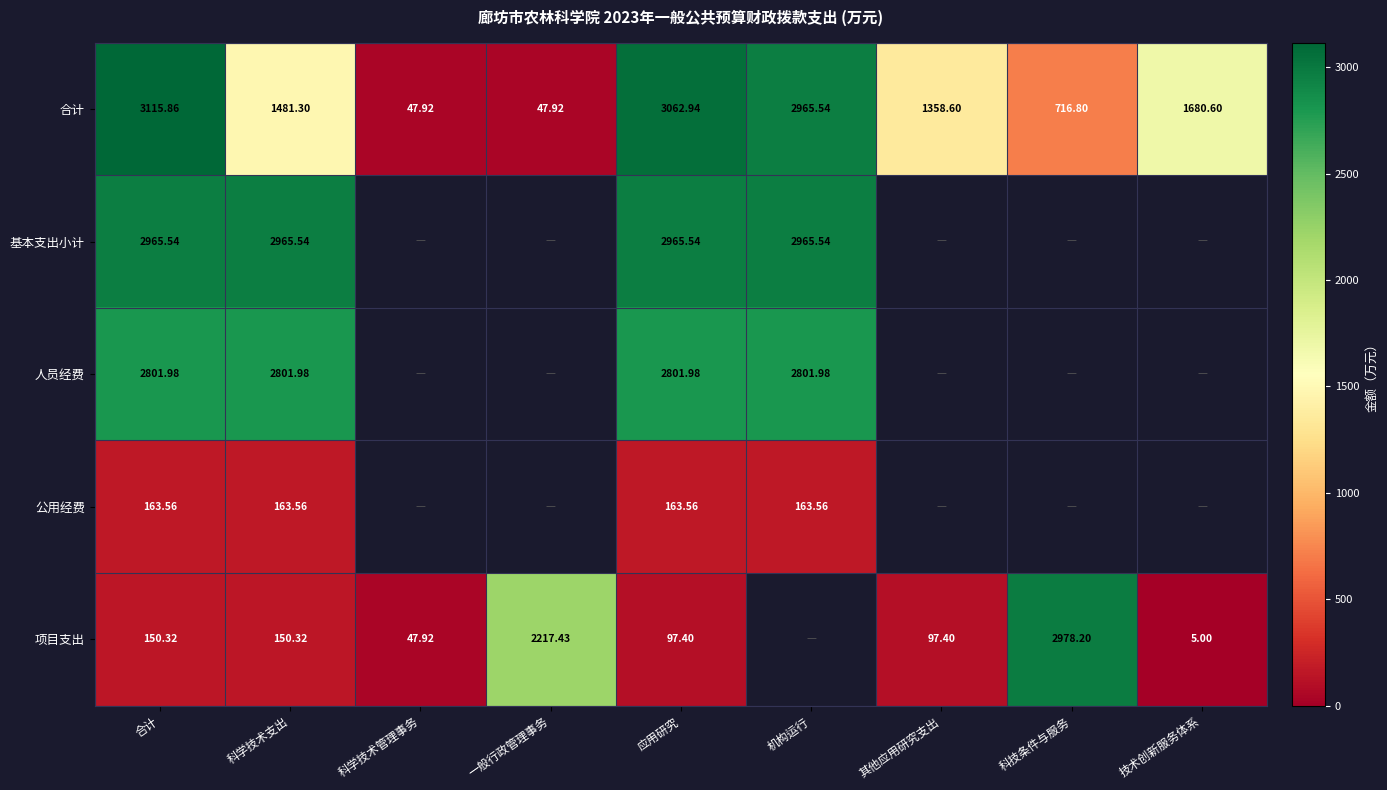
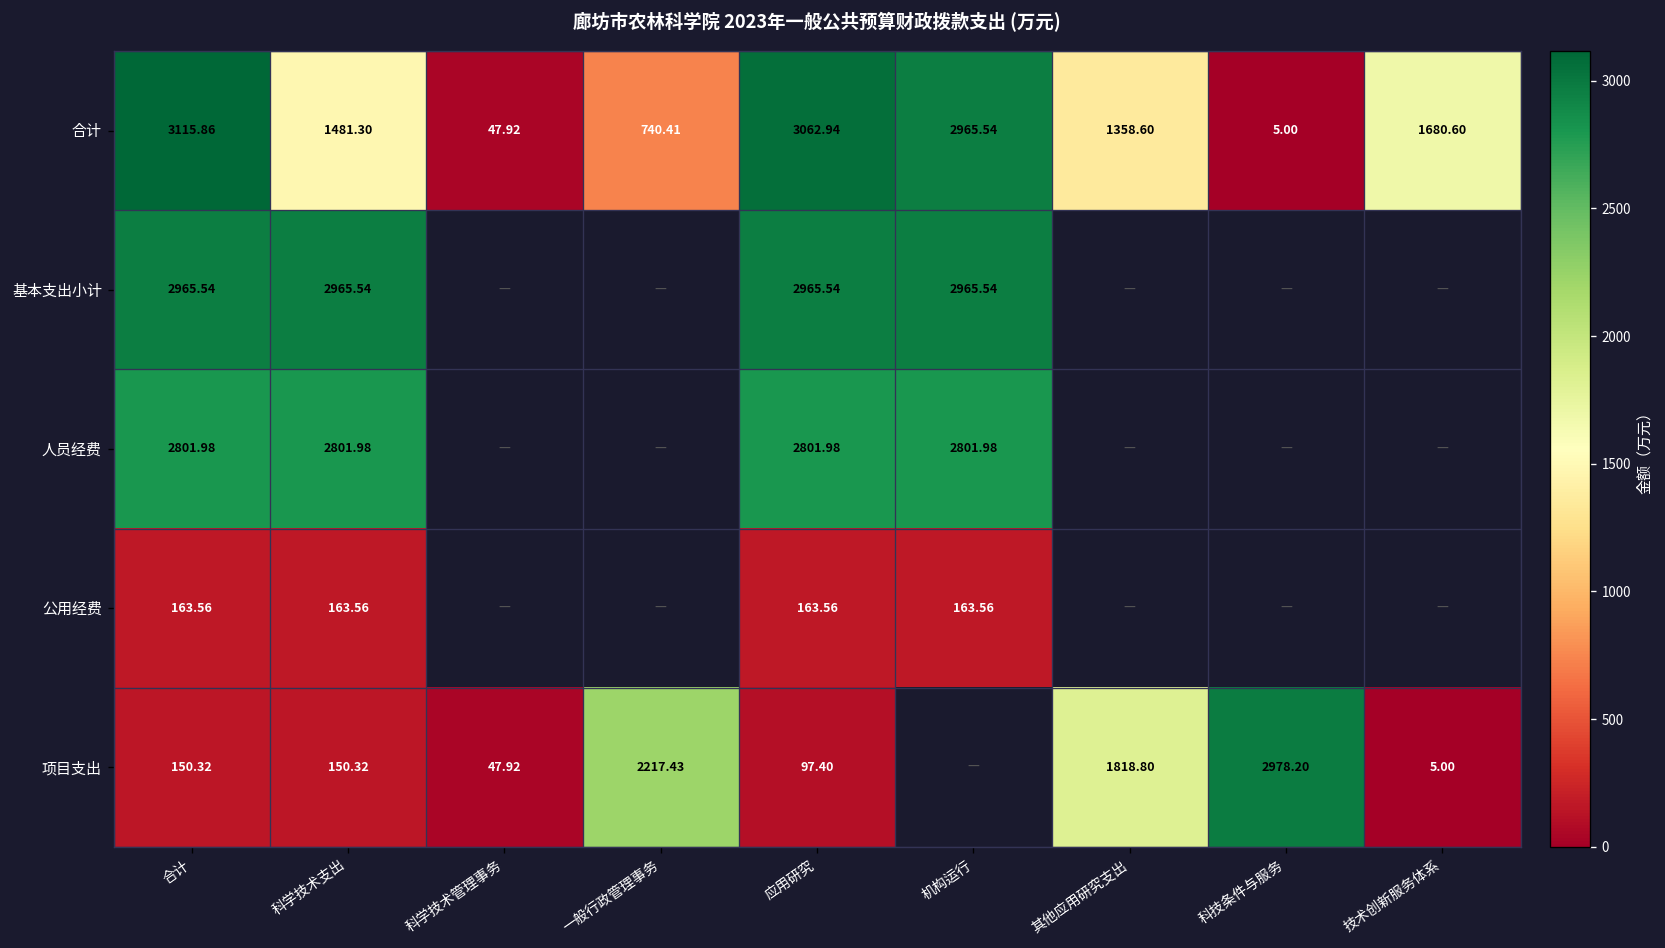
合计, 一般行政管理事务: 47.92 -> 740.41
合计, 科技条件与服务: 716.80 -> 5.00
项目支出, 其他应用研究支出: 97.40 -> 1818.80
